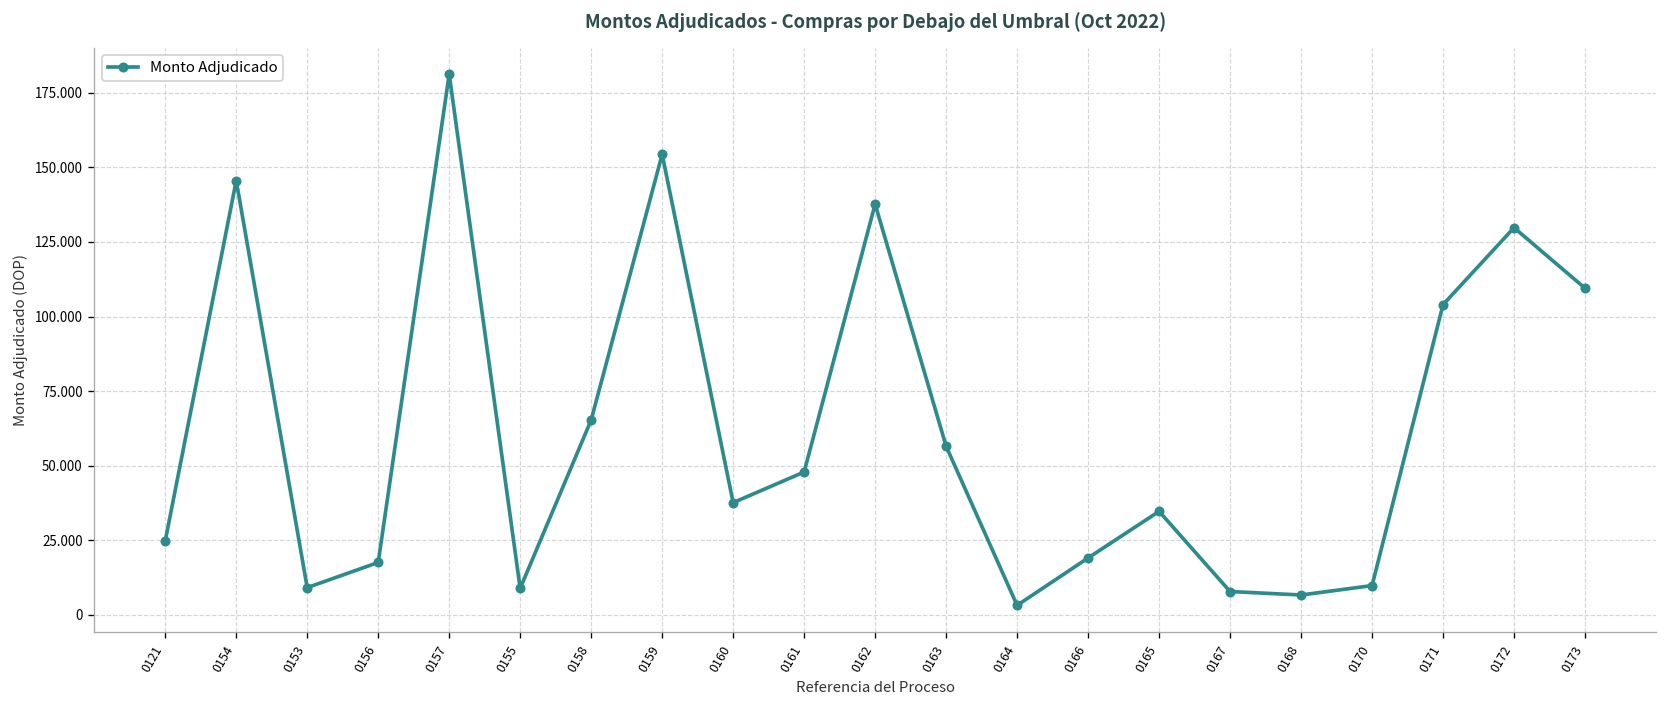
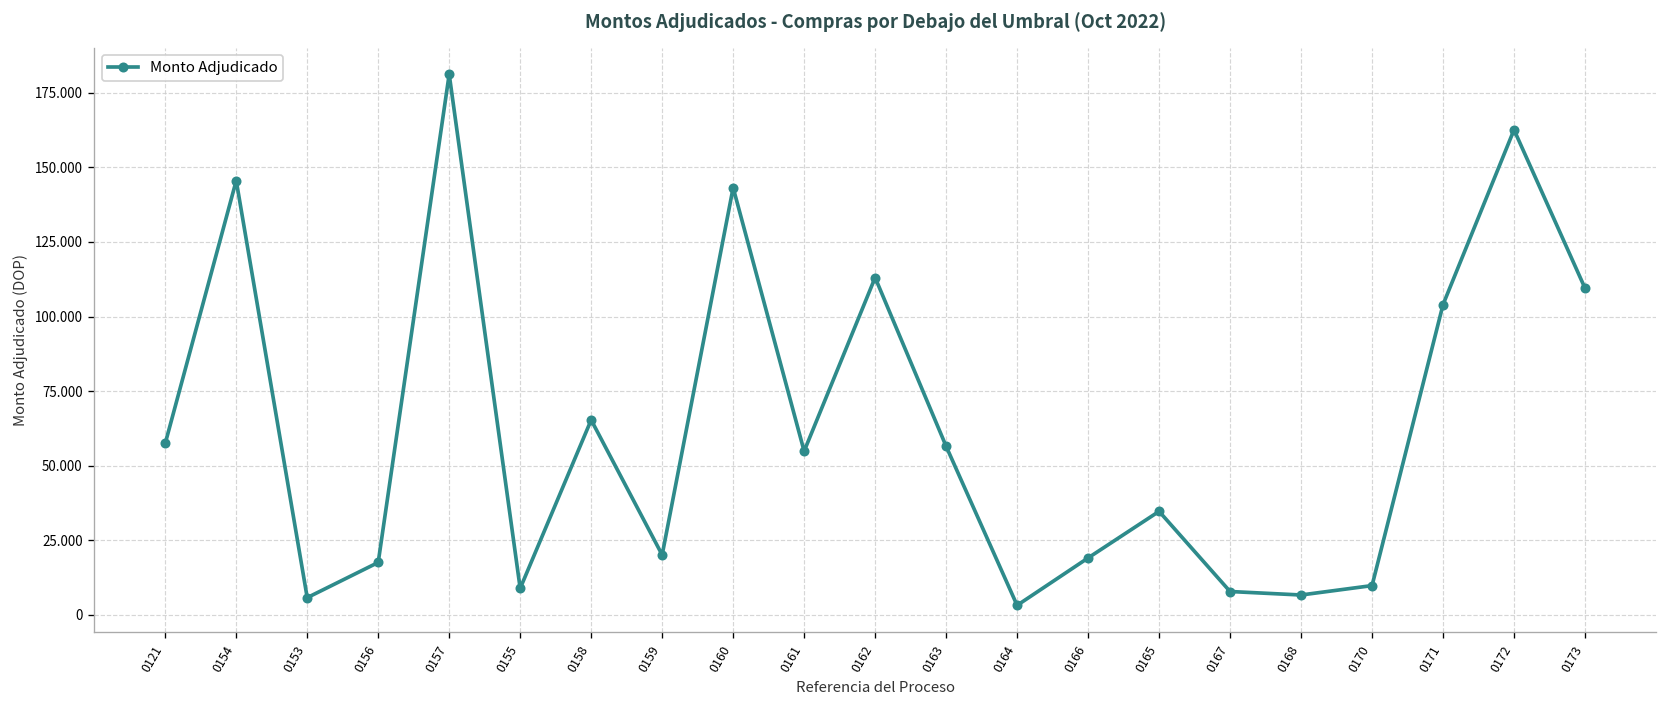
0121: 25 -> 57
0153: 9 -> 6
0159: 154 -> 20
0160: 38 -> 143
0161: 48 -> 55
0162: 138 -> 113
0172: 130 -> 163
